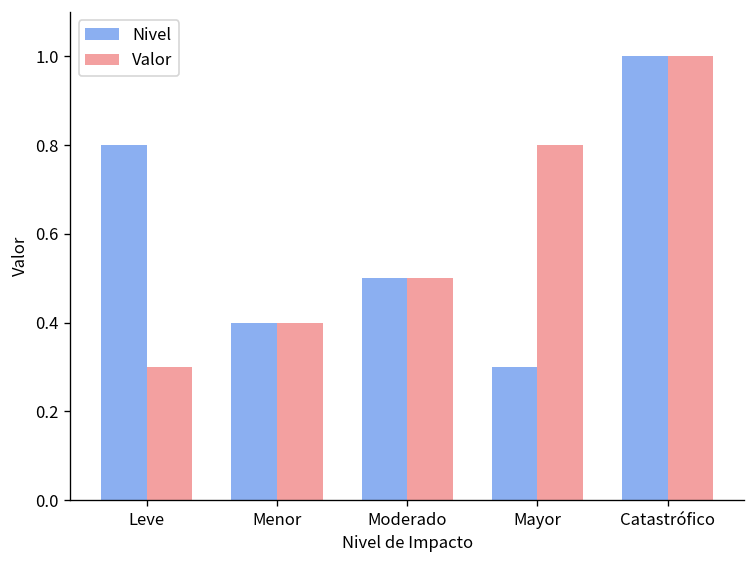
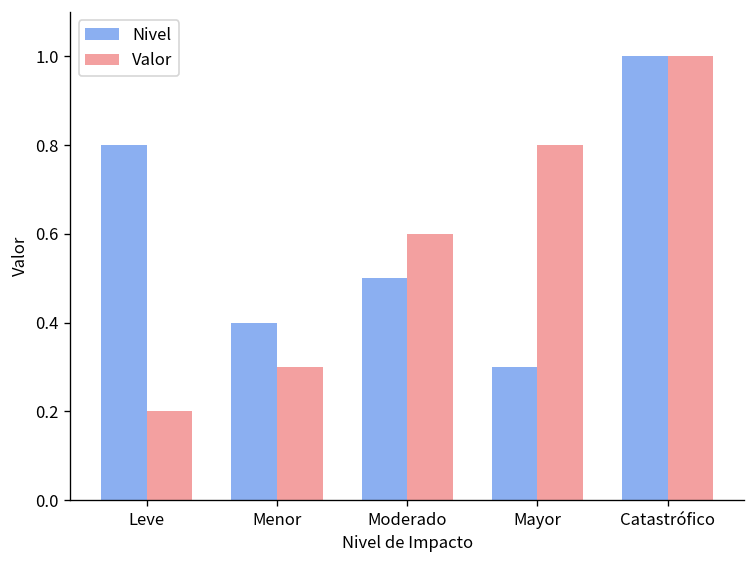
Valor, Leve: 0.3 -> 0.2
Valor, Menor: 0.4 -> 0.3
Valor, Moderado: 0.5 -> 0.6
